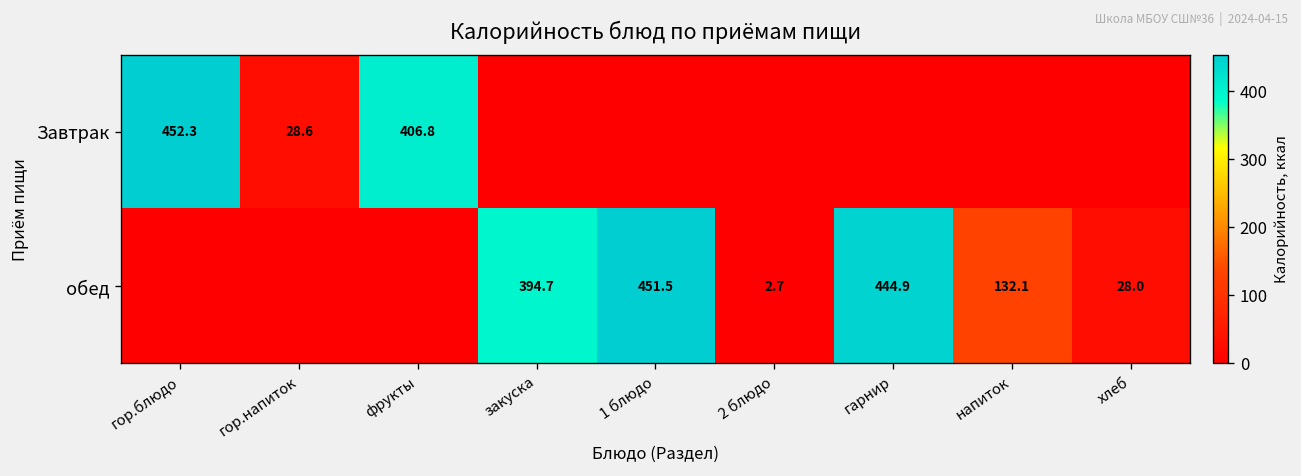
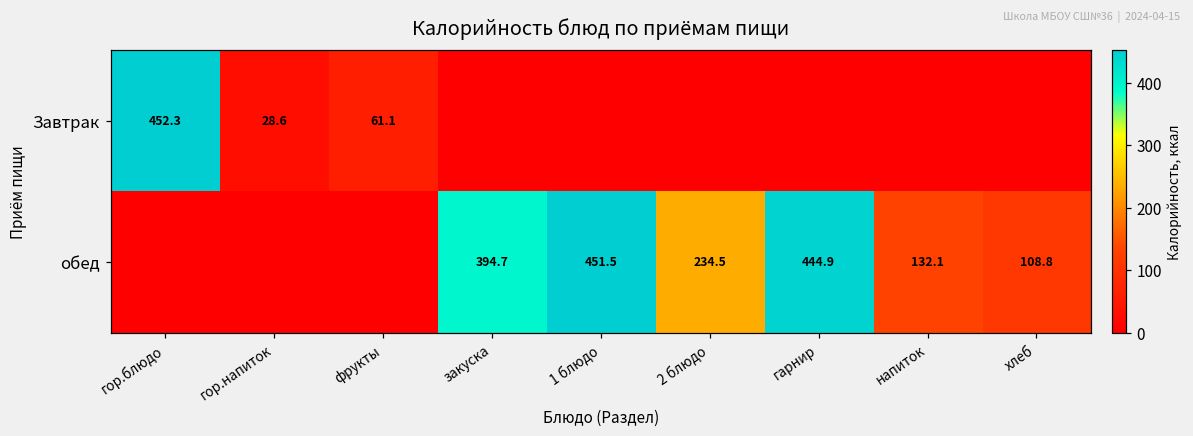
Завтрак, фрукты: 406.8 -> 61.1
обед, 2 блюдо: 2.7 -> 234.5
обед, хлеб: 28.0 -> 108.8
